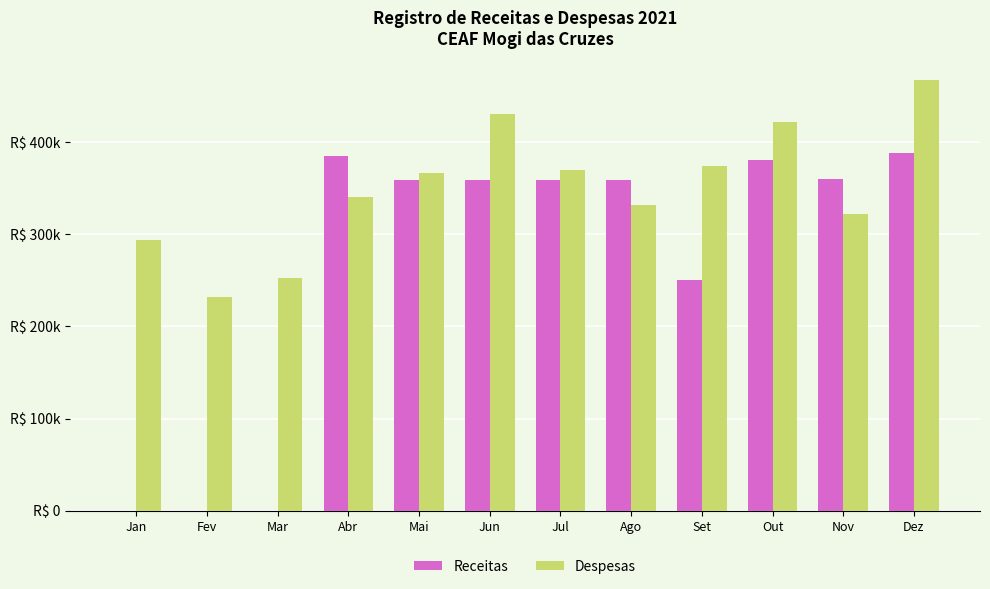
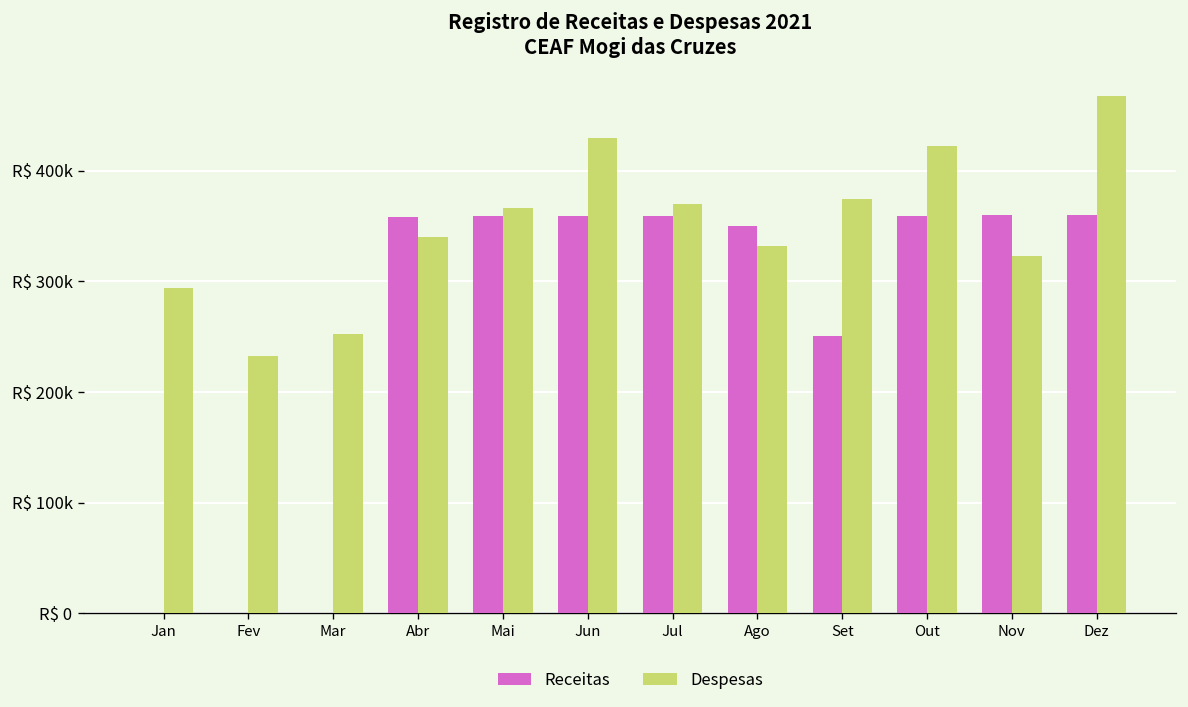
Receitas, Abr: R$ 390000 -> R$ 360000
Receitas, Ago: R$ 360000 -> R$ 350000
Receitas, Out: R$ 380000 -> R$ 360000
Receitas, Dez: R$ 390000 -> R$ 360000
